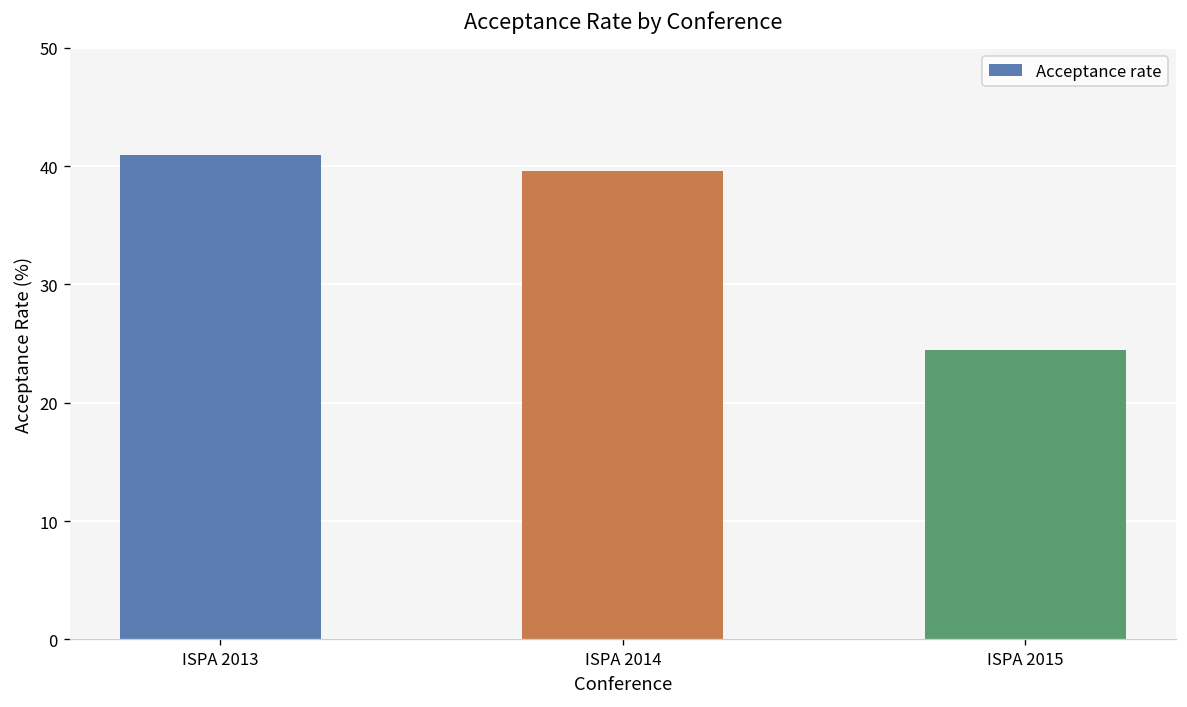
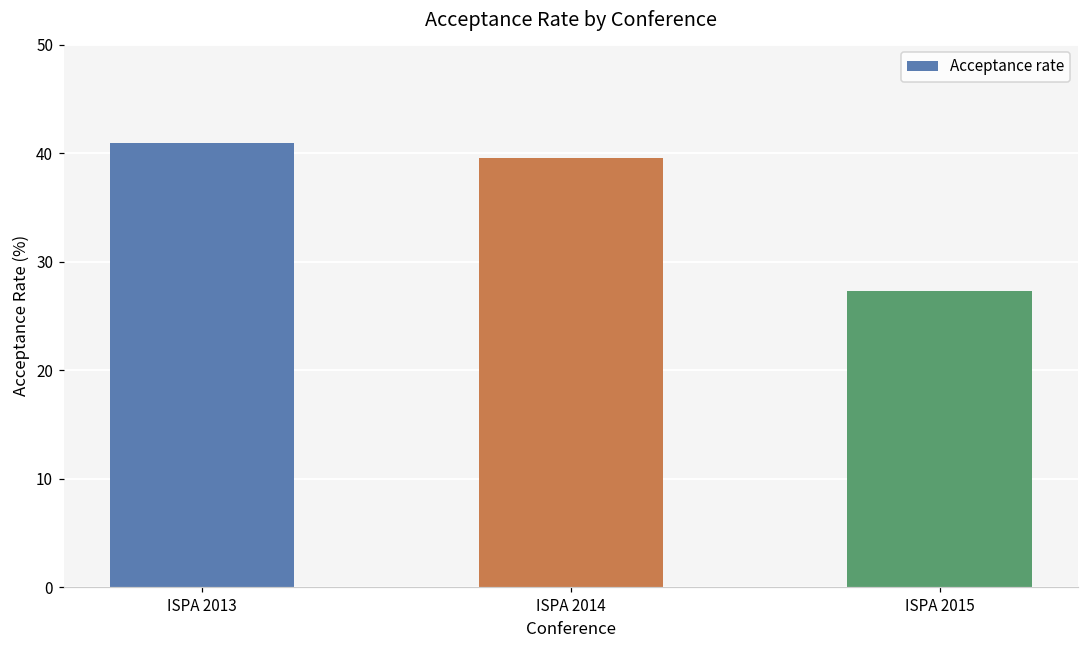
ISPA 2015: 25 -> 27
